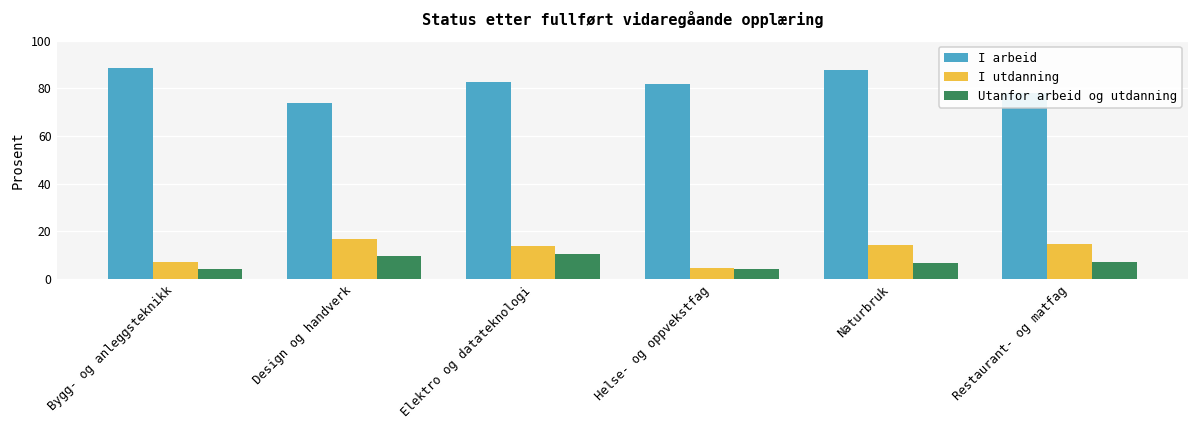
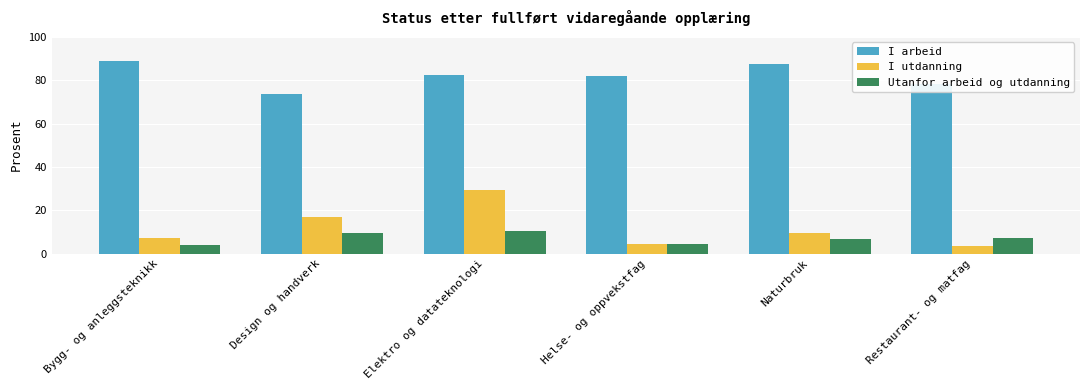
I utdanning, Elektro og datateknologi: 14 -> 30
I utdanning, Naturbruk: 14 -> 10
I utdanning, Restaurant- og matfag: 15 -> 4
